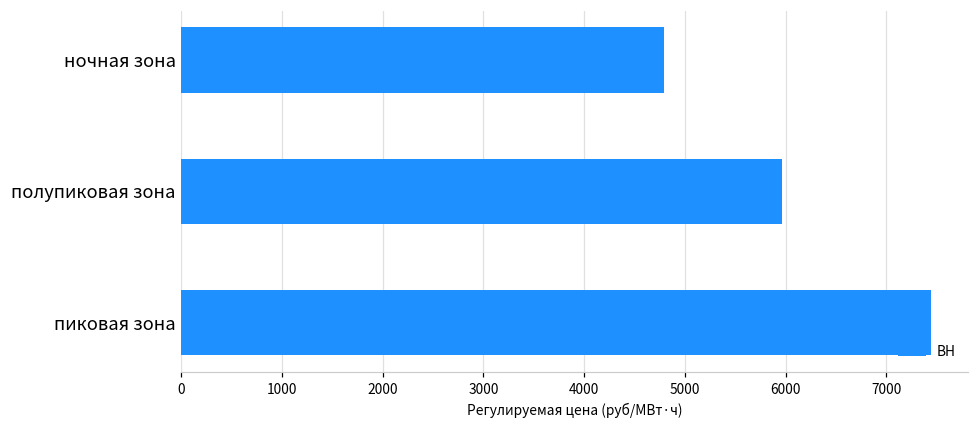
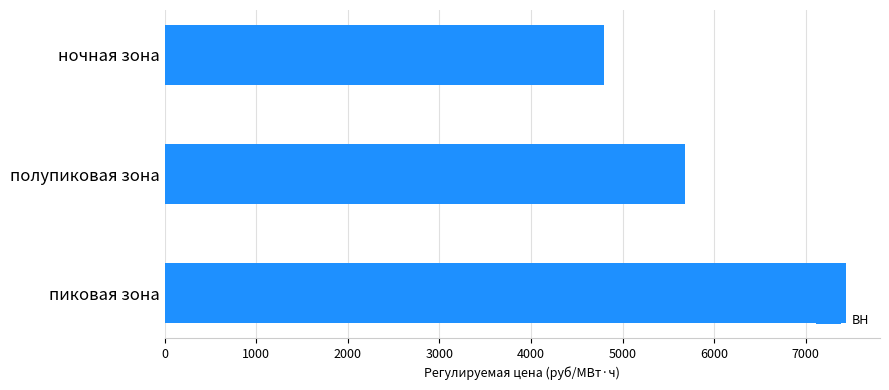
полупиковая зона: 6000 -> 5700
